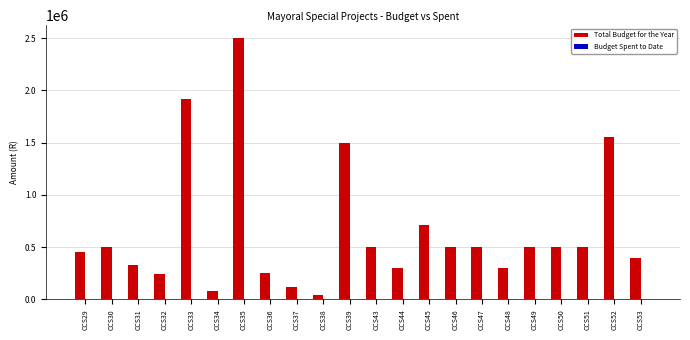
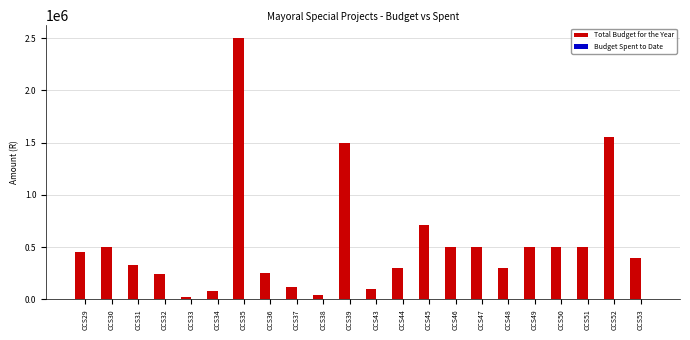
Total Budget for the Year, CCS33: 1920000 -> 20000
Total Budget for the Year, CCS43: 500000 -> 100000
